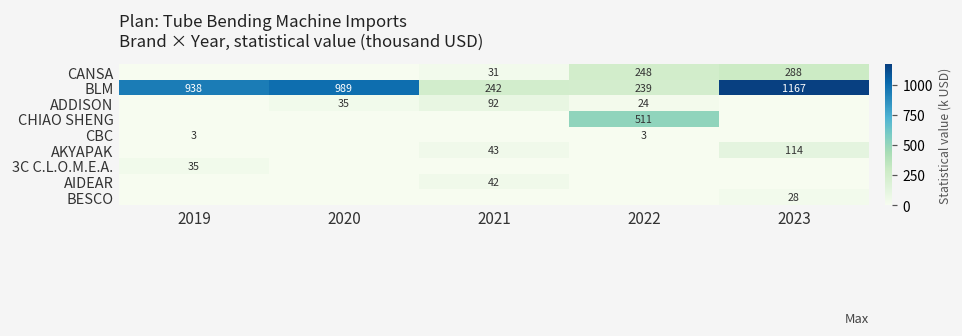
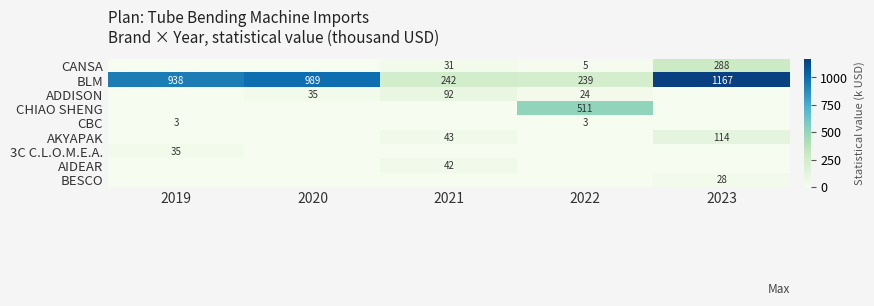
CANSA, 2022: 248 -> 5
